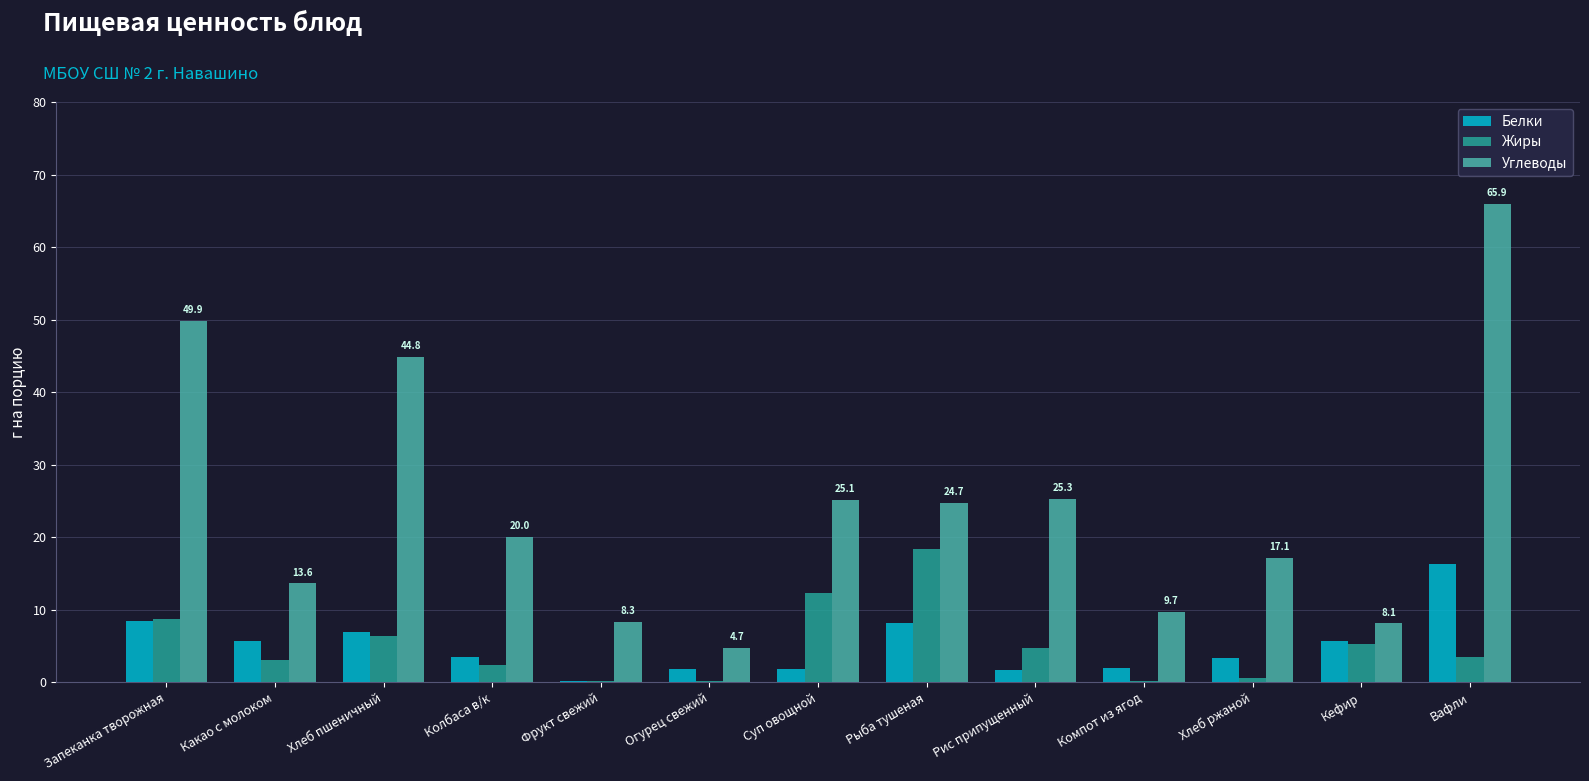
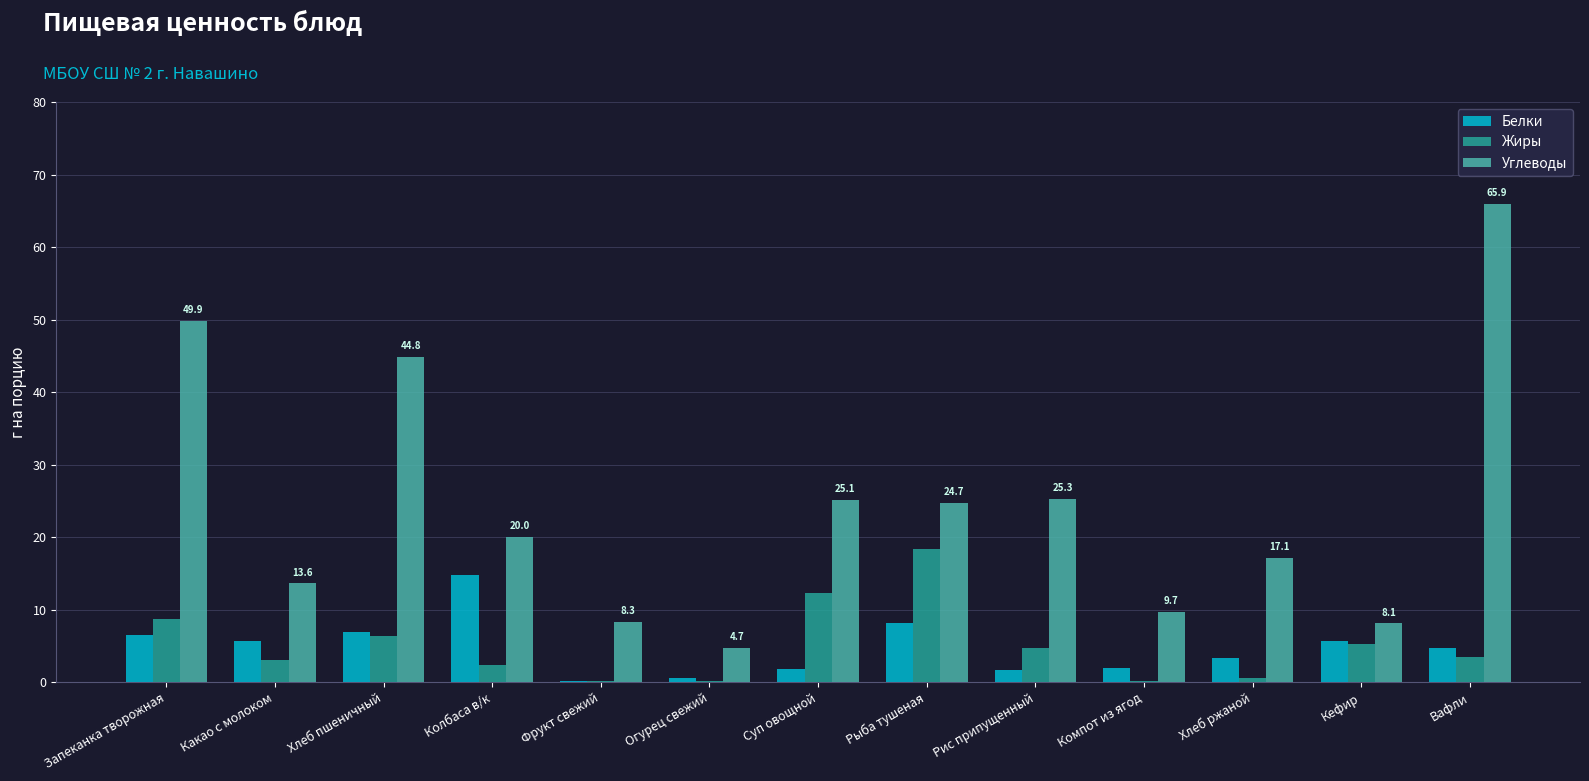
Белки, Запеканка творожная: 8 -> 7
Белки, Колбаса в/к: 3 -> 15
Белки, Огурец свежий: 2 -> 1
Белки, Вафли: 16 -> 5
